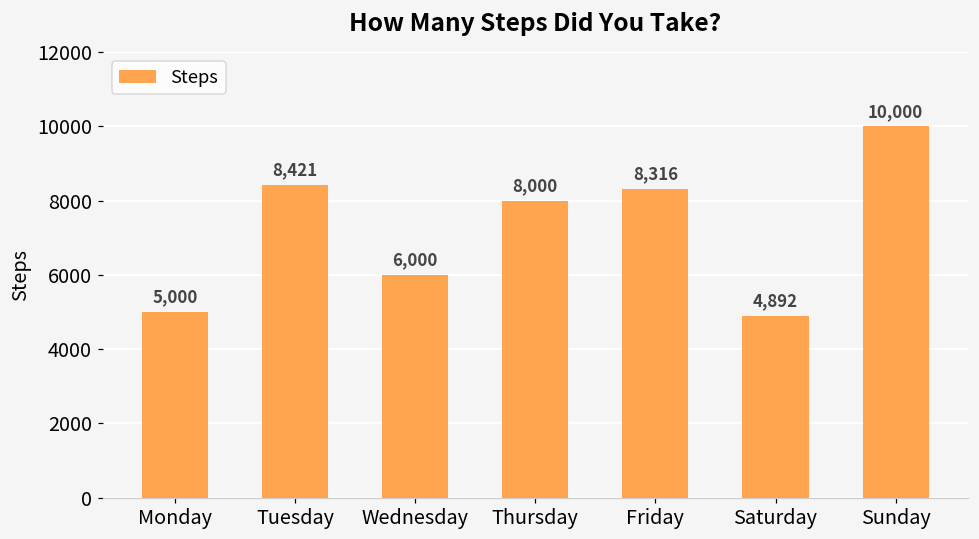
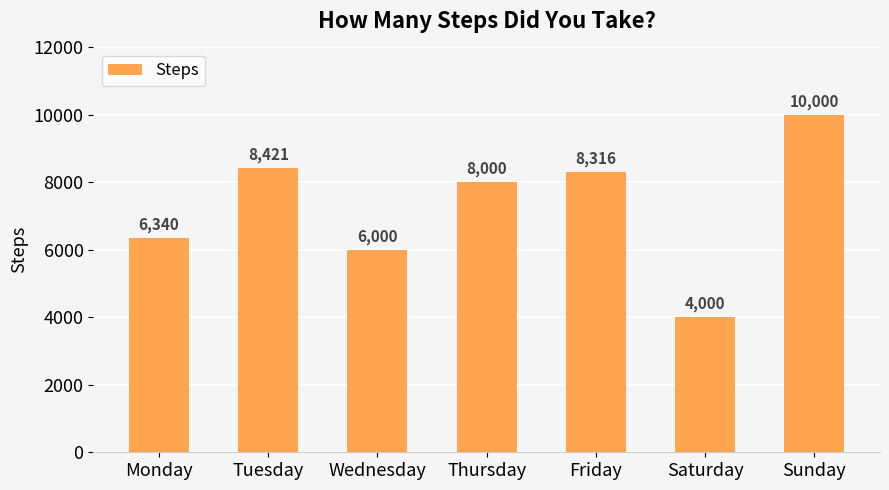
Monday: 5,000 -> 6,340
Saturday: 4,892 -> 4,000
